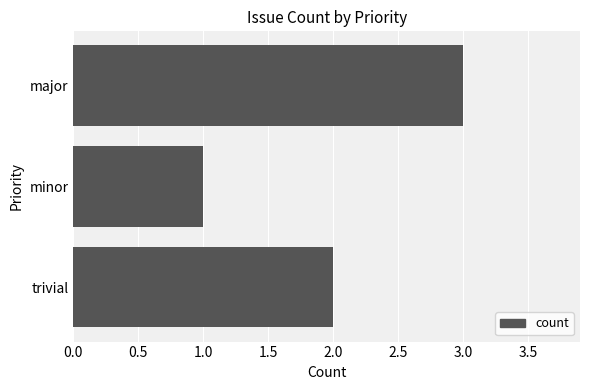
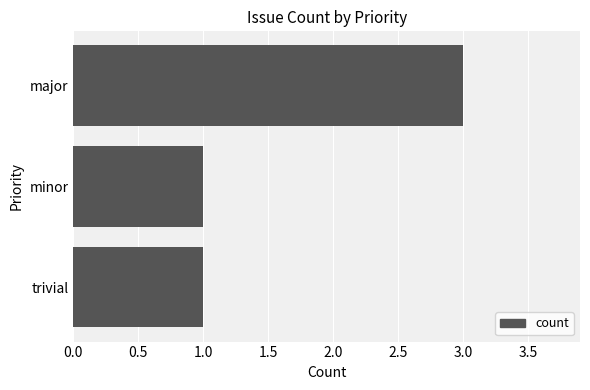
trivial: 2 -> 1
